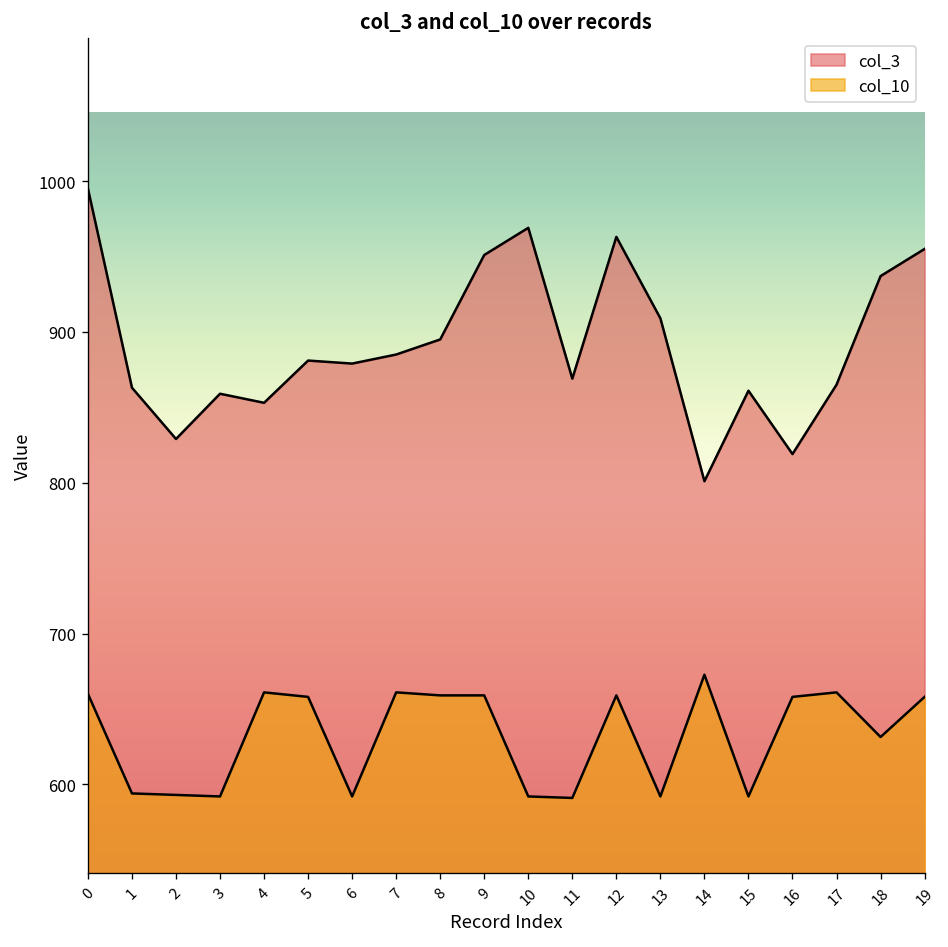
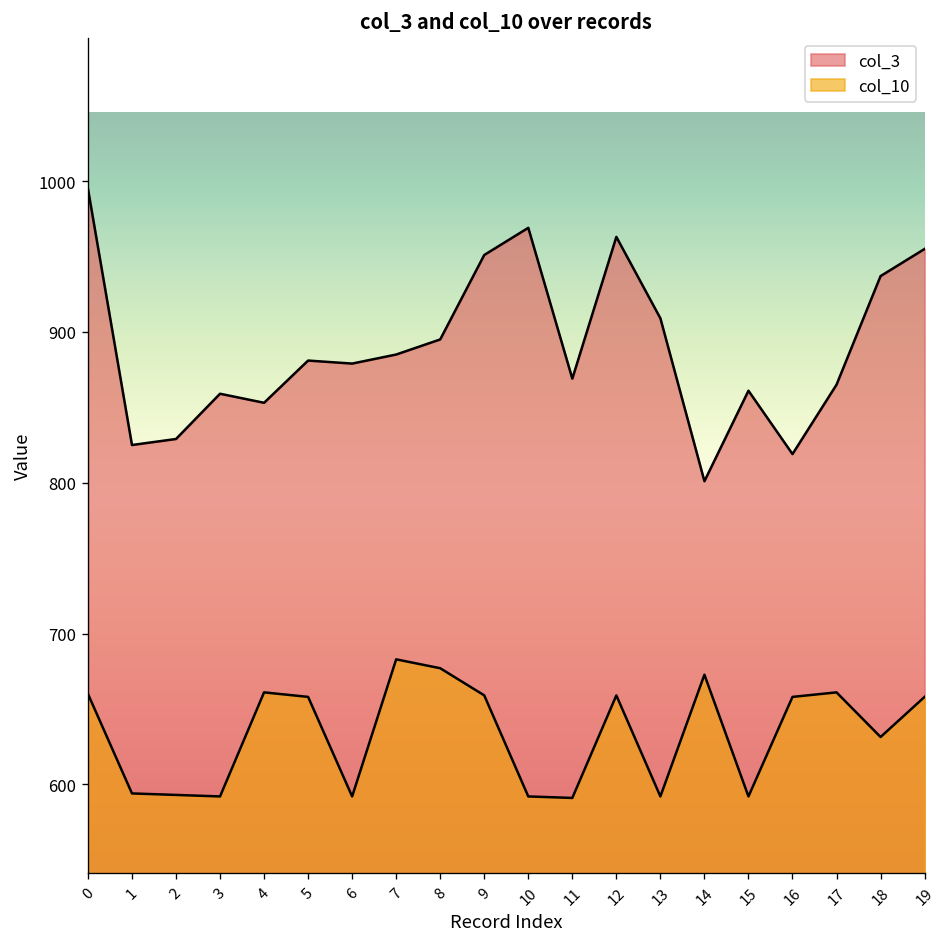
col_3, 1: 863 -> 825
col_10, 7: 661 -> 683
col_10, 8: 659 -> 677
